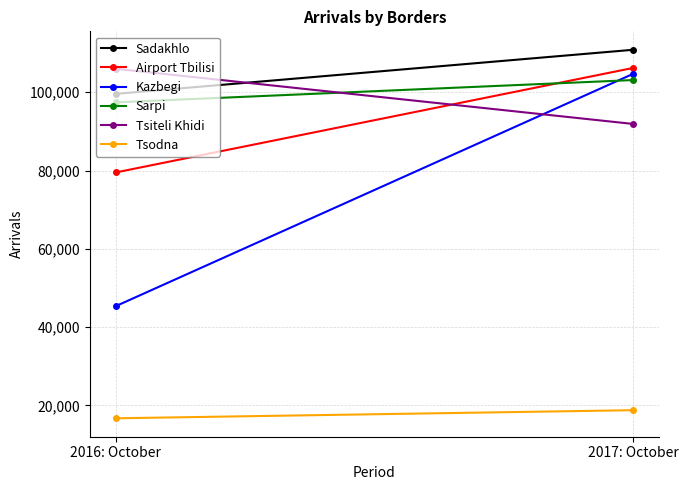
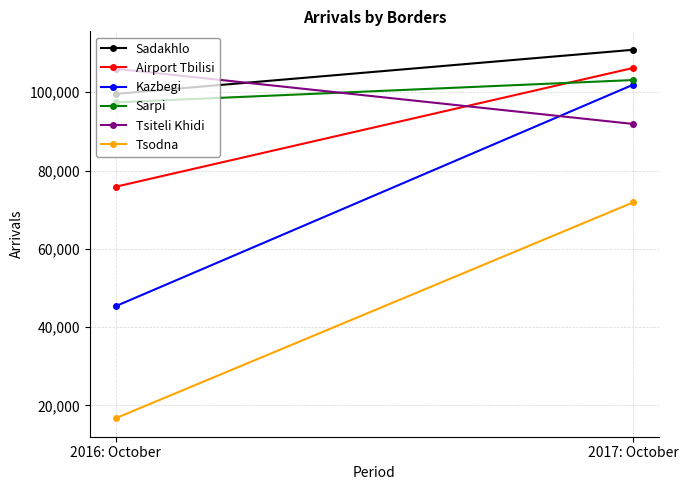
Airport Tbilisi, 2016: October: 80,000 -> 76,000
Kazbegi, 2017: October: 105,000 -> 102,000
Tsodna, 2017: October: 19,000 -> 72,000
